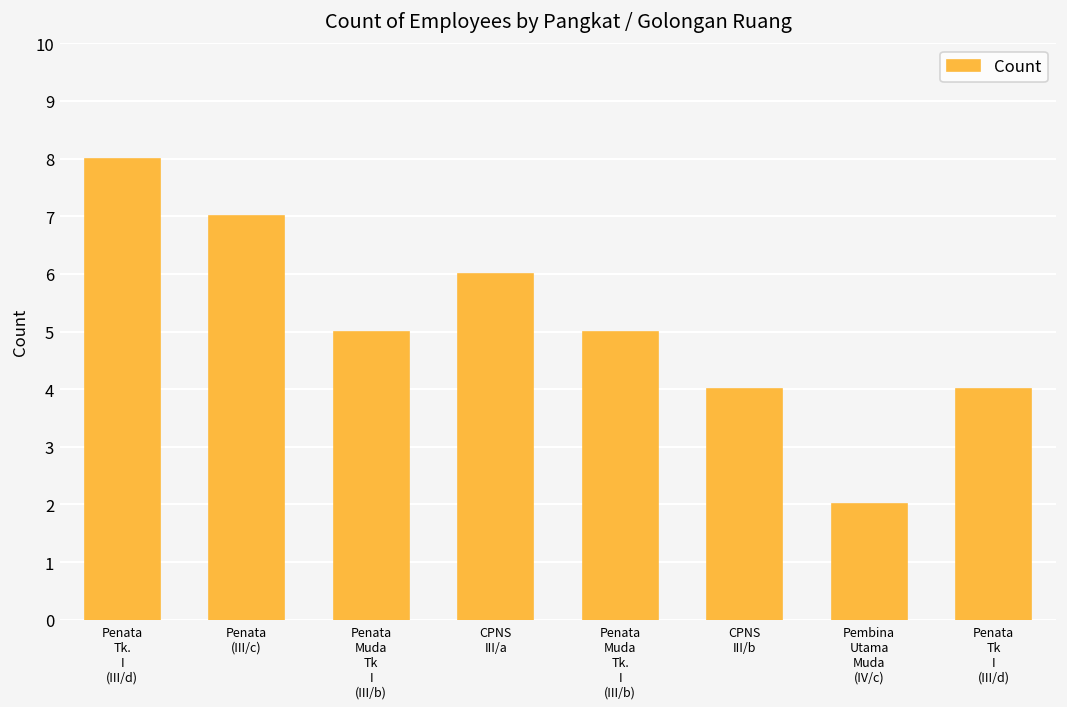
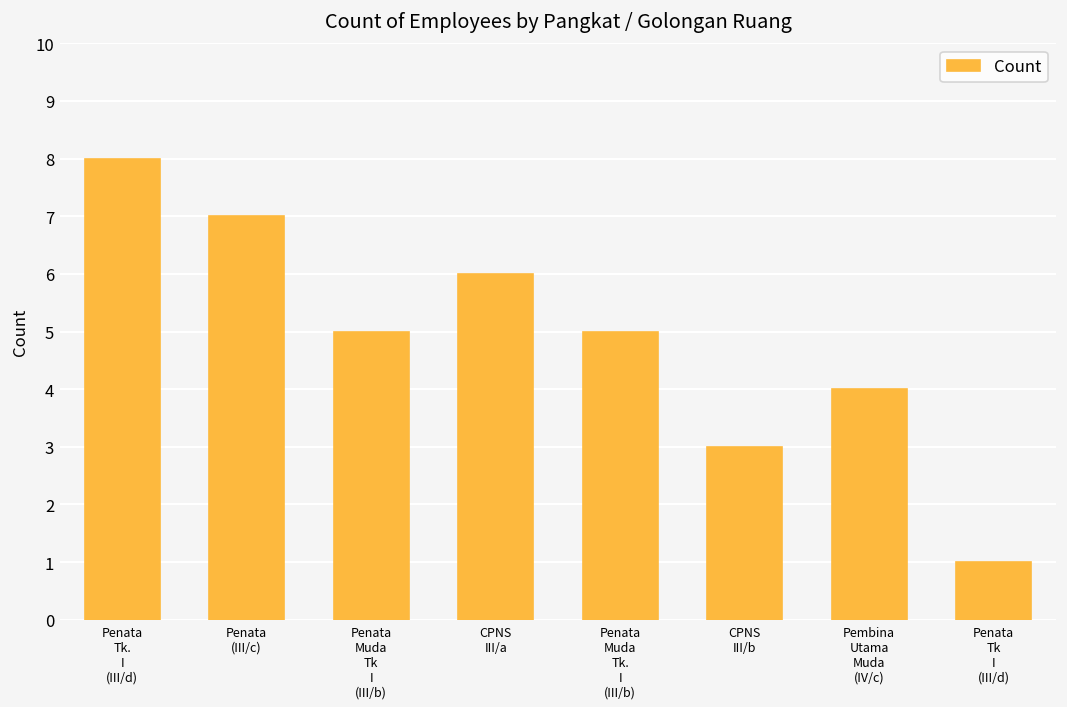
CPNS III/b: 4 -> 3
Pembina Utama Muda (IV/c): 2 -> 4
Penata Tk I (III/d): 4 -> 1
